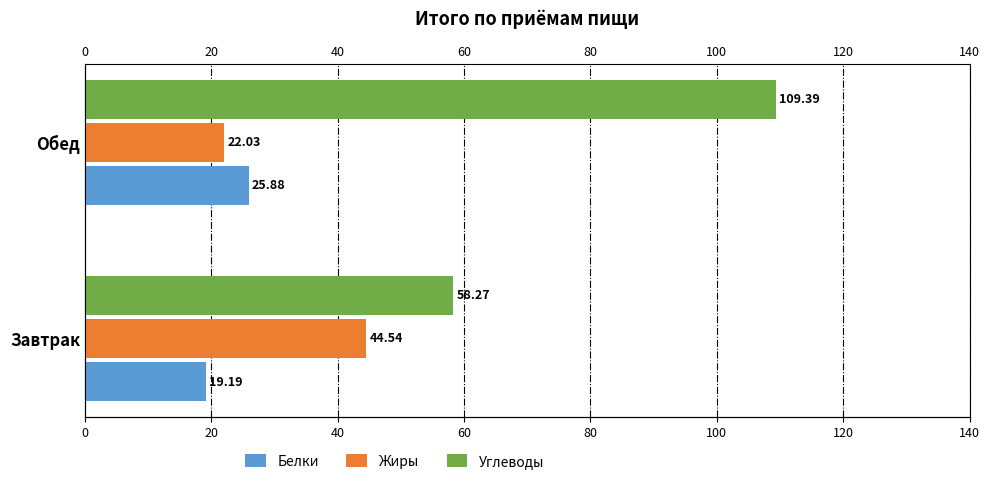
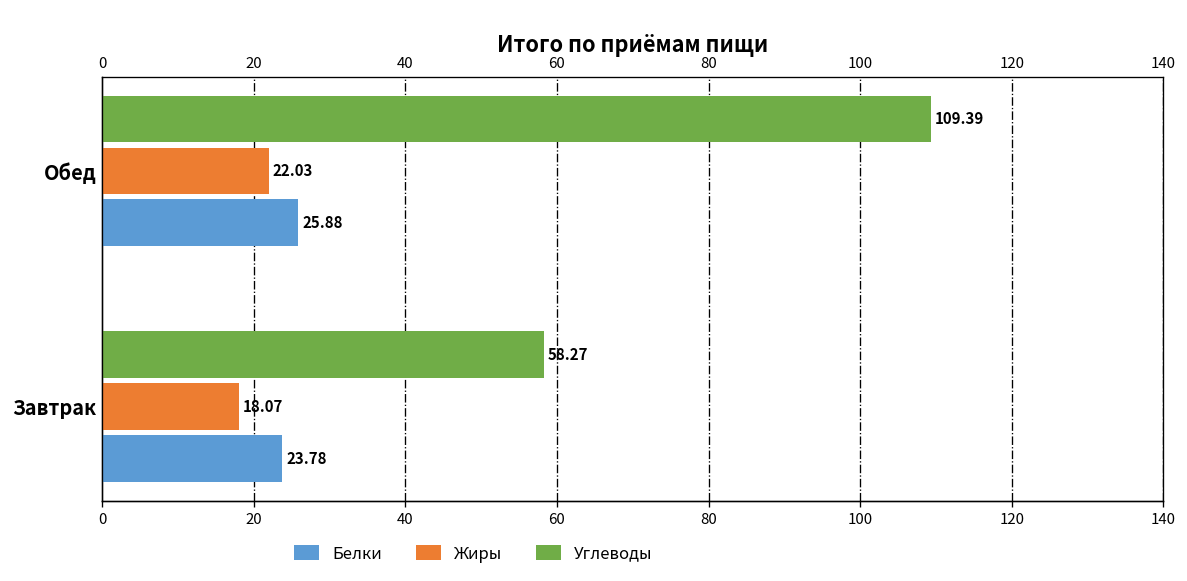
Жиры, Завтрак: 44.54 -> 18.07
Белки, Завтрак: 19.19 -> 23.78
